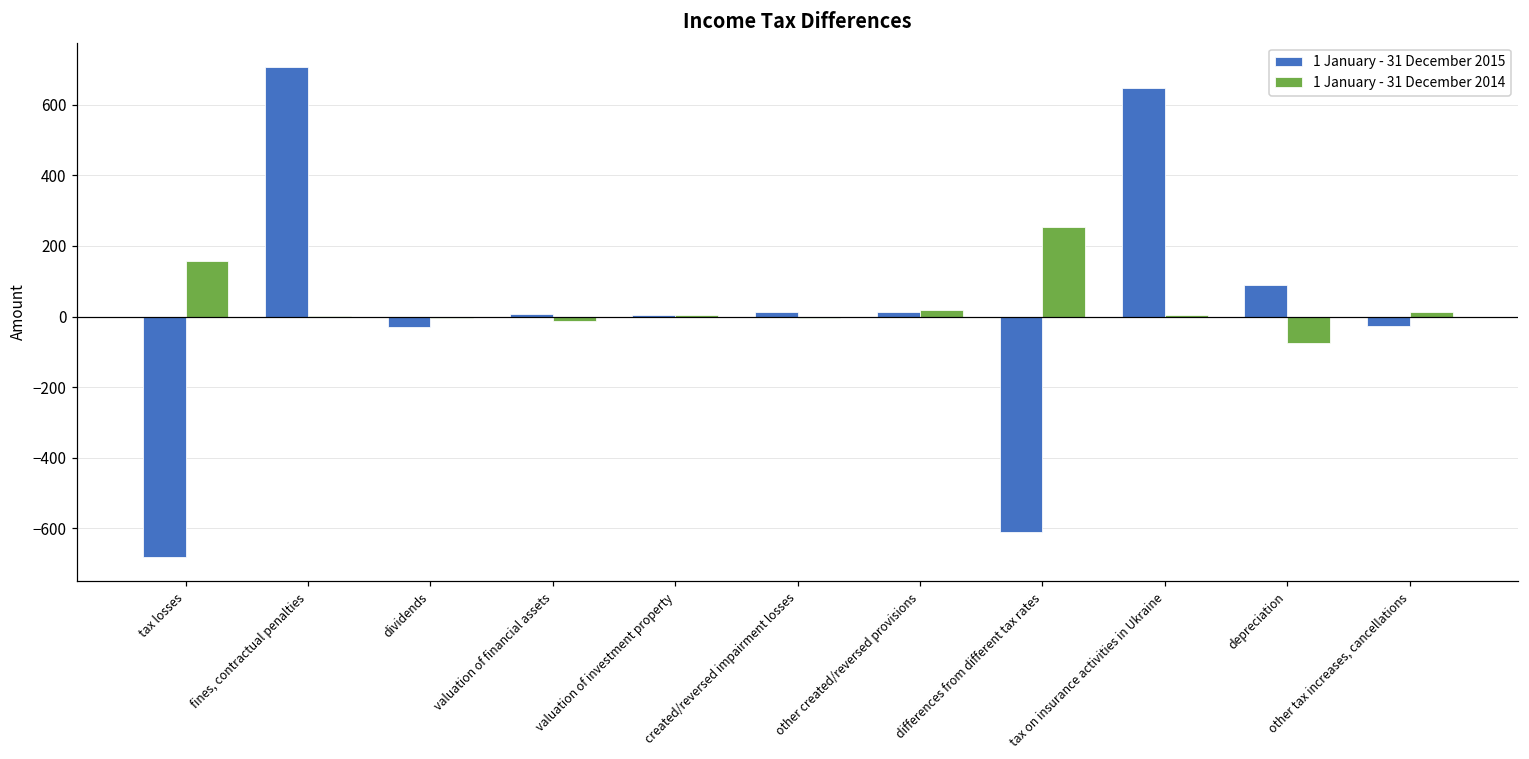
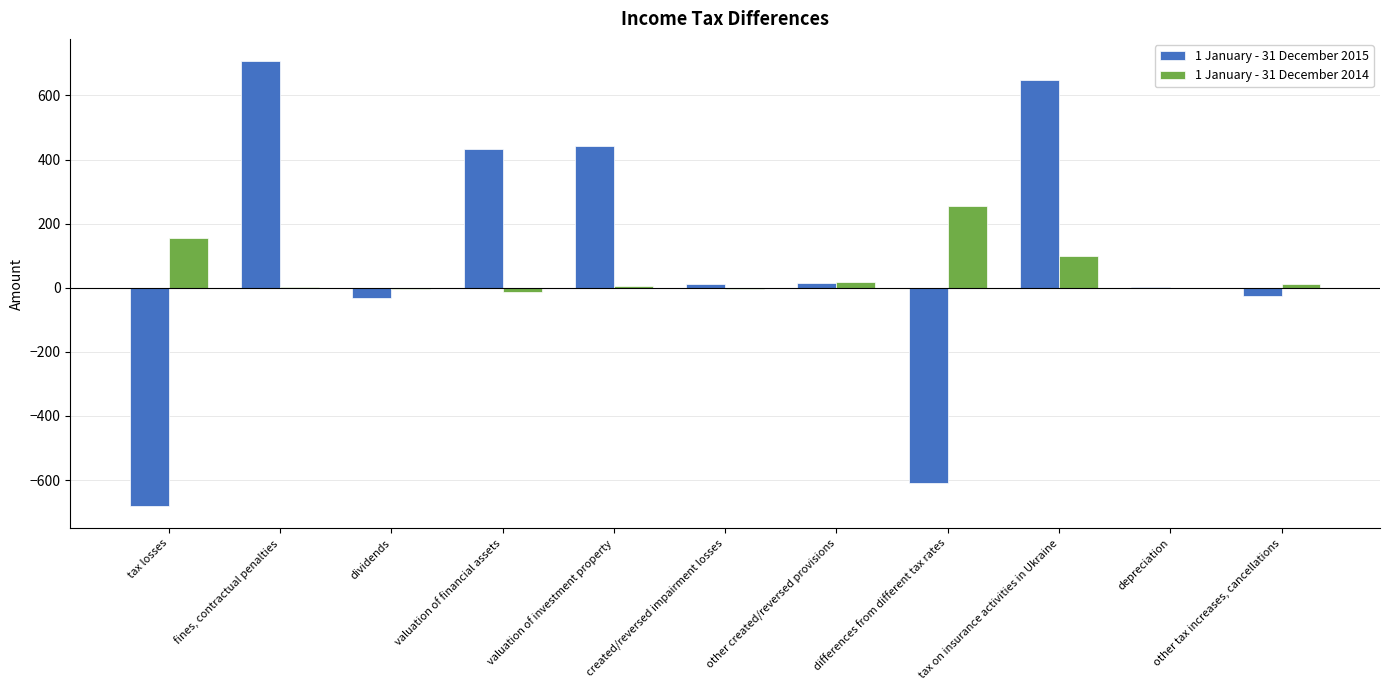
1 January - 31 December 2015, valuation of financial assets: 10 -> 430
1 January - 31 December 2015, valuation of investment property: 0 -> 440
1 January - 31 December 2014, tax on insurance activities in Ukraine: 0 -> 100
1 January - 31 December 2015, depreciation: 90 -> 0
1 January - 31 December 2014, depreciation: -70 -> 0
